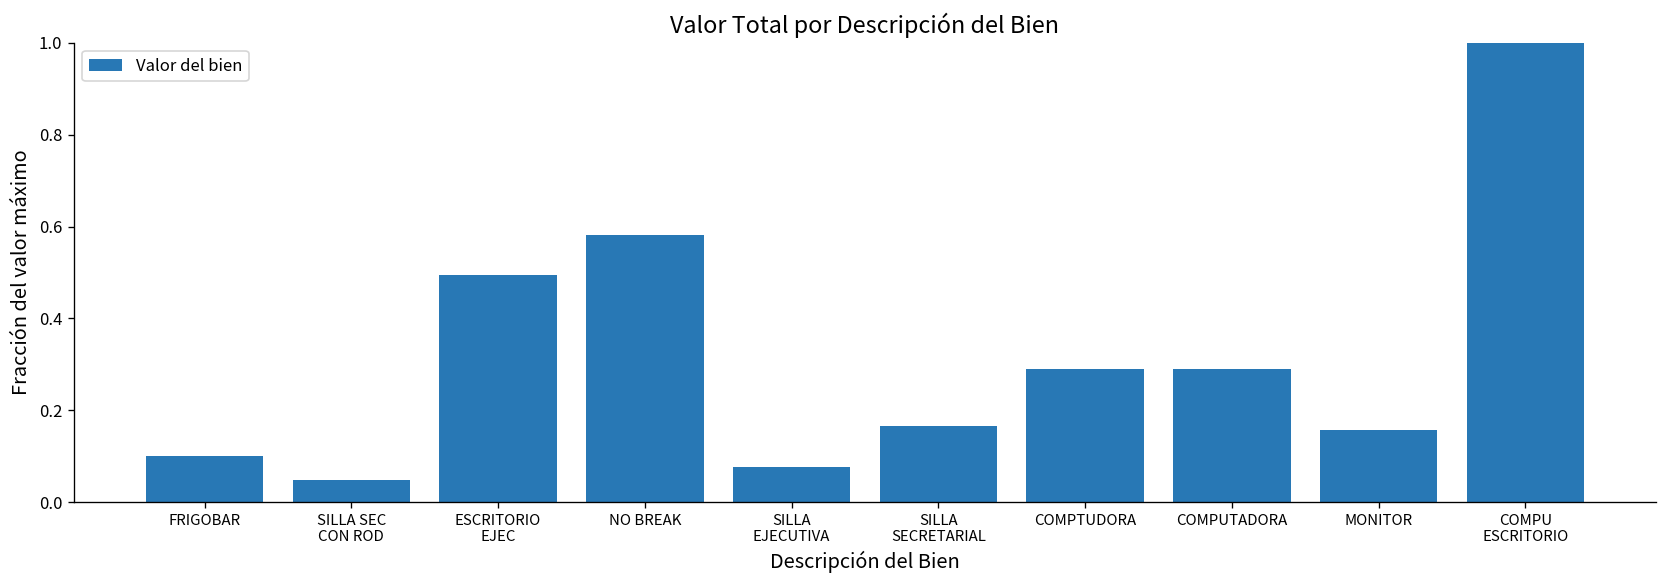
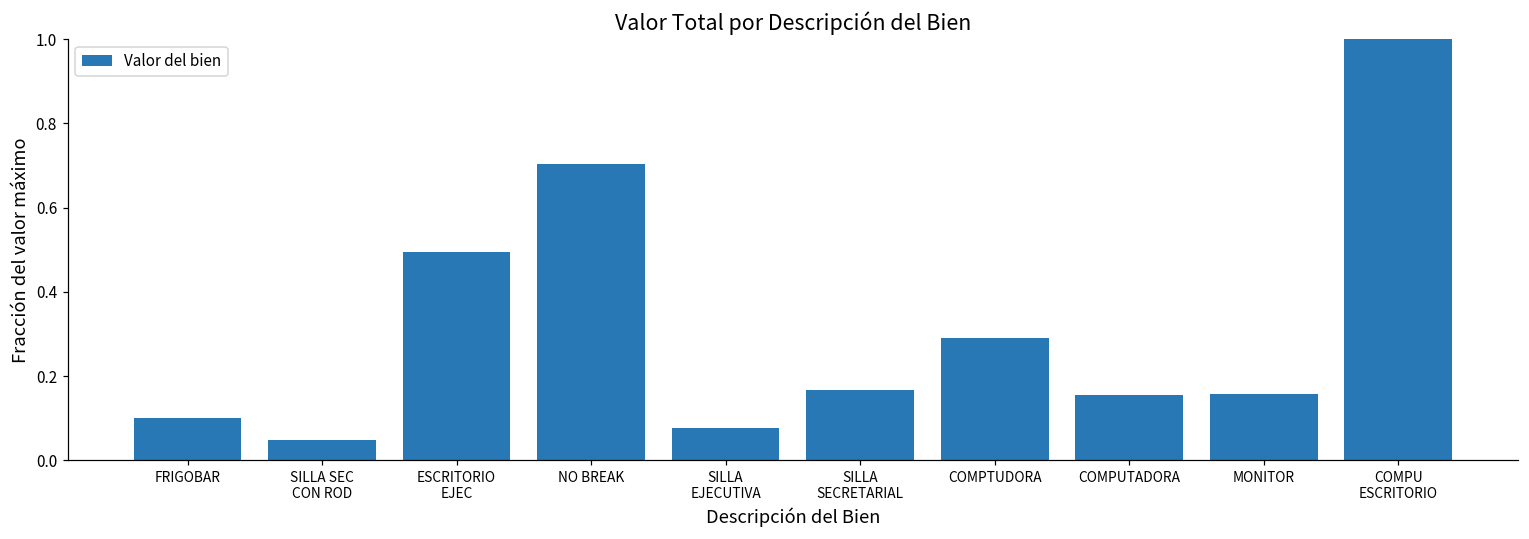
NO BREAK: 0.58 -> 0.70
COMPUTADORA: 0.29 -> 0.16
